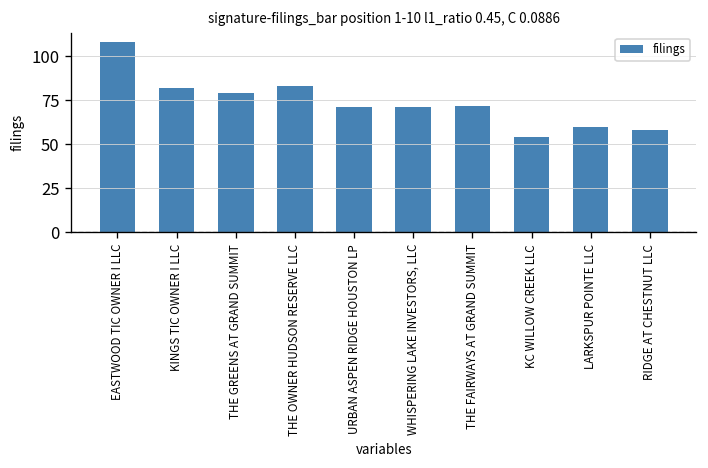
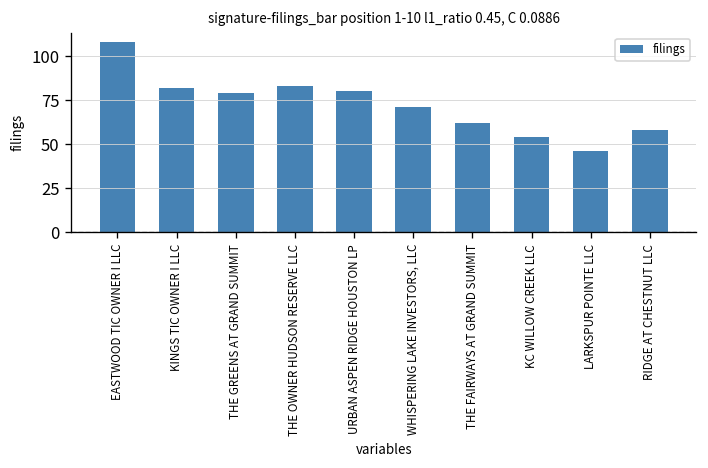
URBAN ASPEN RIDGE HOUSTON LP: 71 -> 80
THE FAIRWAYS AT GRAND SUMMIT: 72 -> 62
LARKSPUR POINTE LLC: 60 -> 46
